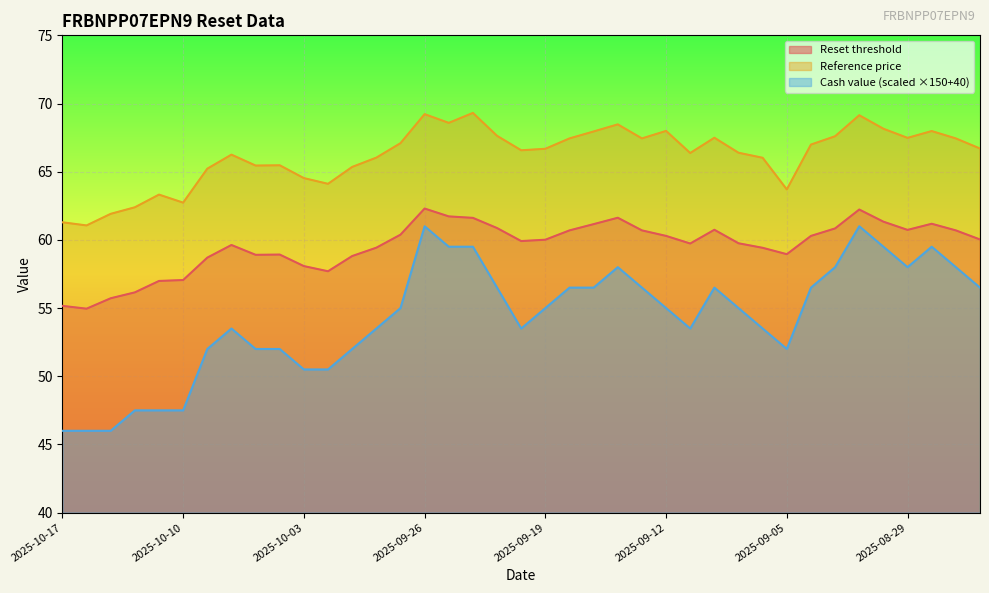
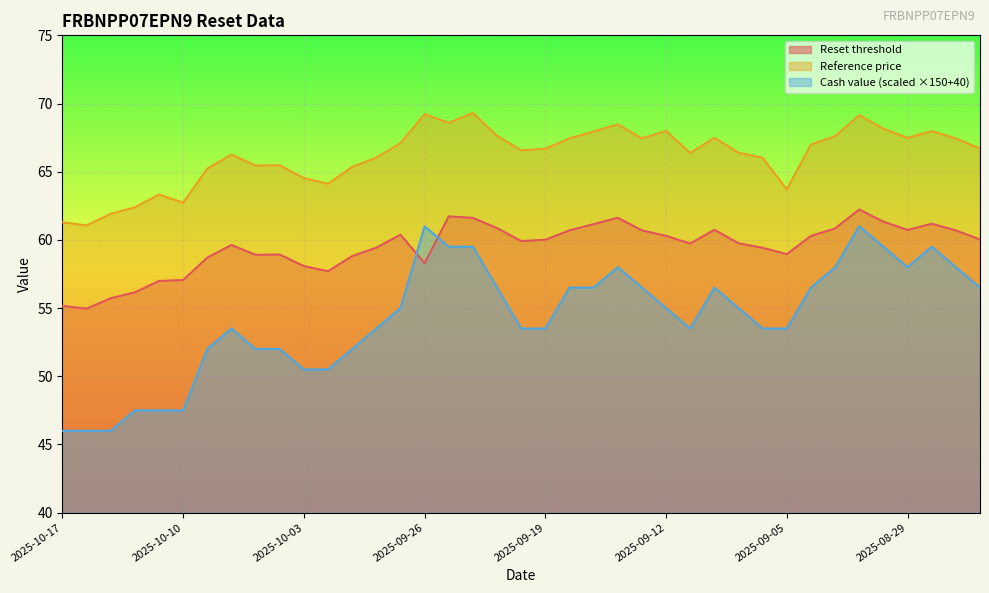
Reset threshold, 2025-09-26: 62.3 -> 58.3
Cash value (scaled ×150+40), 2025-09-19: 55.0 -> 53.5
Cash value (scaled ×150+40), 2025-09-05: 52.0 -> 53.5
